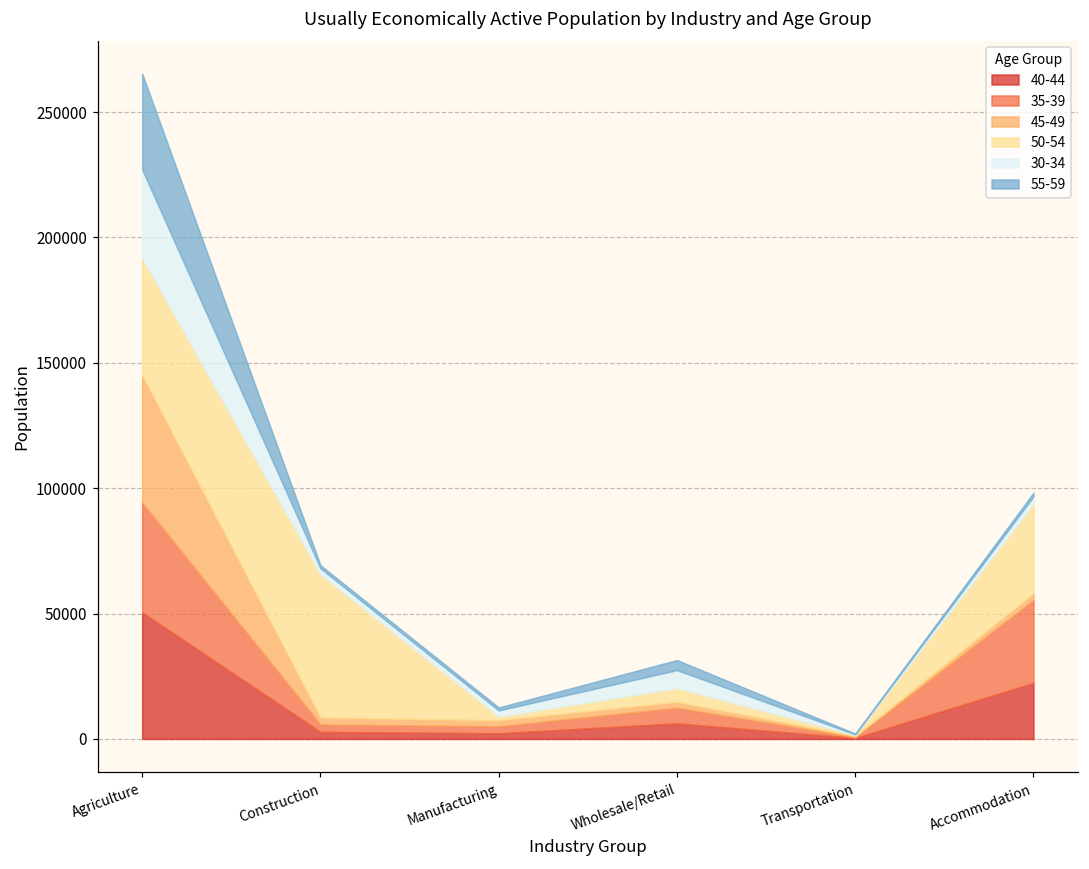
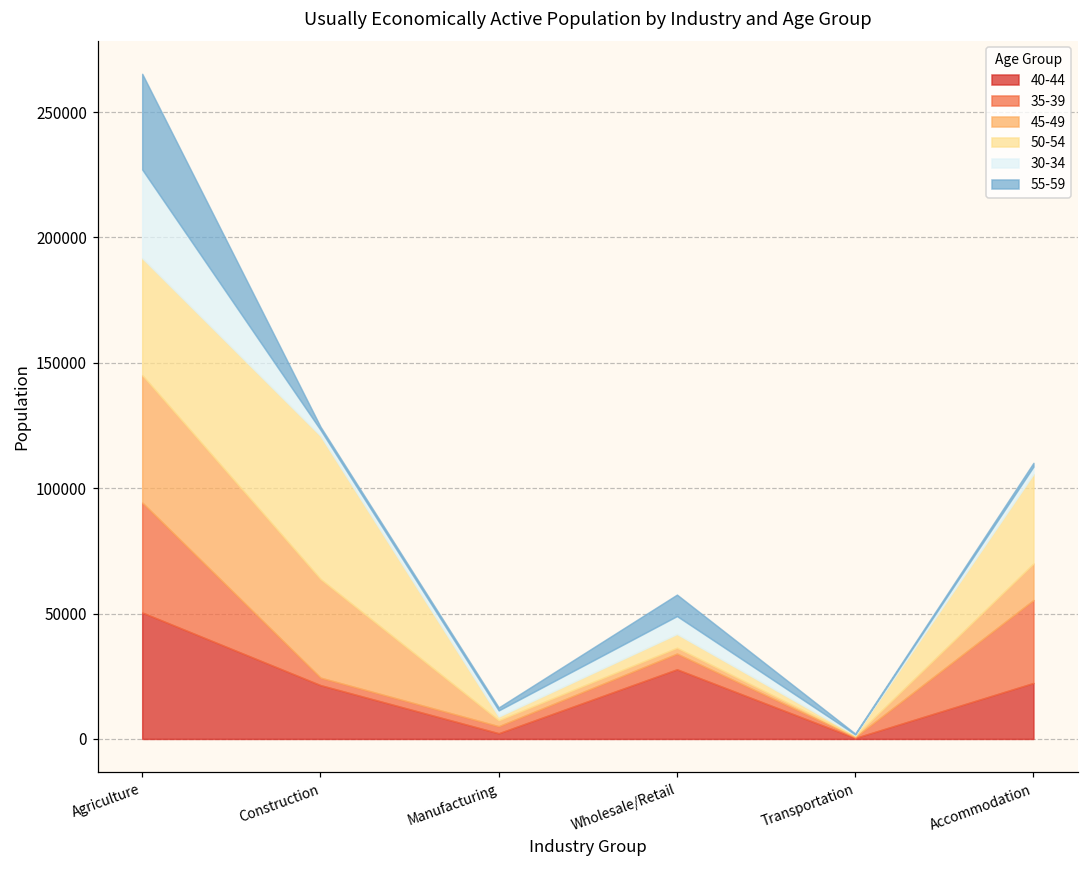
40-44, Construction: 3000 -> 21000
45-49, Construction: 3000 -> 39000
40-44, Wholesale/Retail: 6000 -> 28000
55-59, Wholesale/Retail: 4000 -> 9000
45-49, Accommodation: 3000 -> 15000
